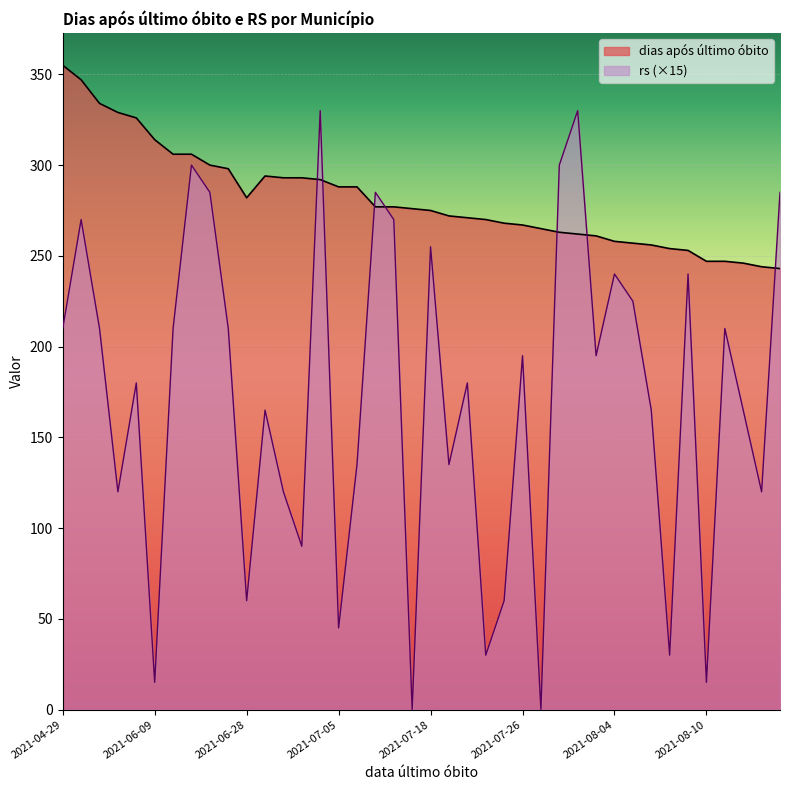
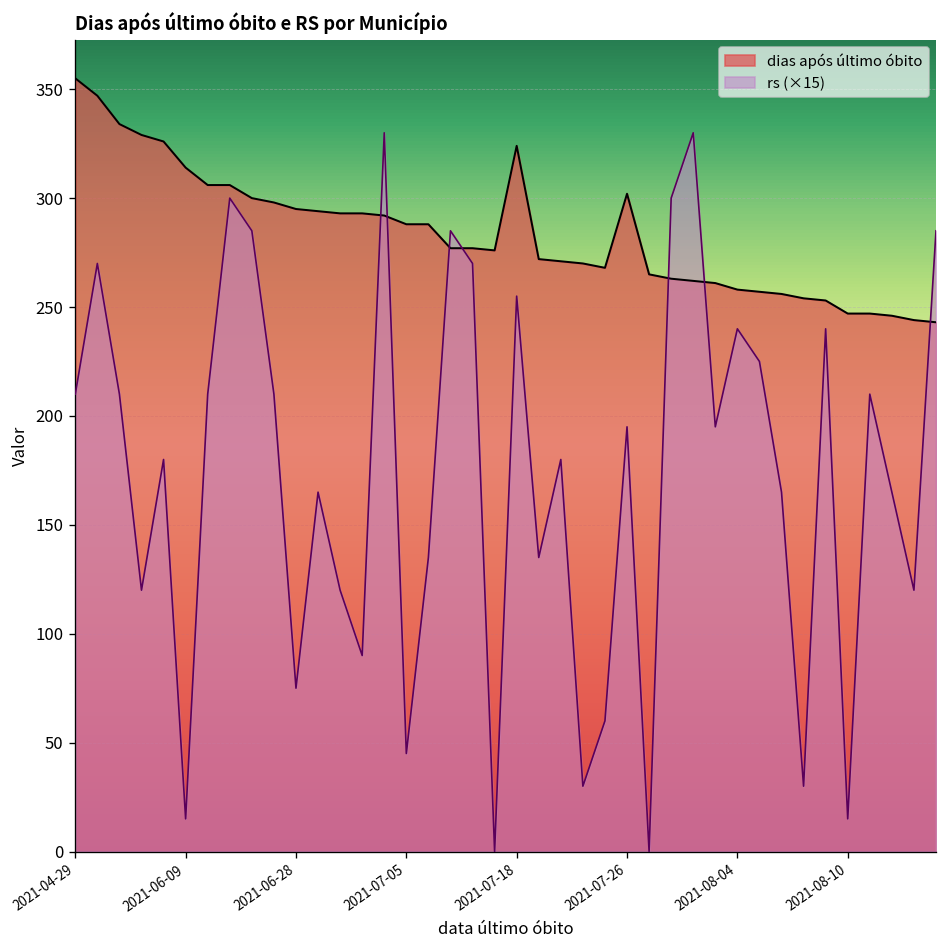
dias após último óbito, 2021-06-28: 282 -> 295
rs (×15), 2021-06-28: 60 -> 75
dias após último óbito, 2021-07-18: 275 -> 324
dias após último óbito, 2021-07-26: 267 -> 302
